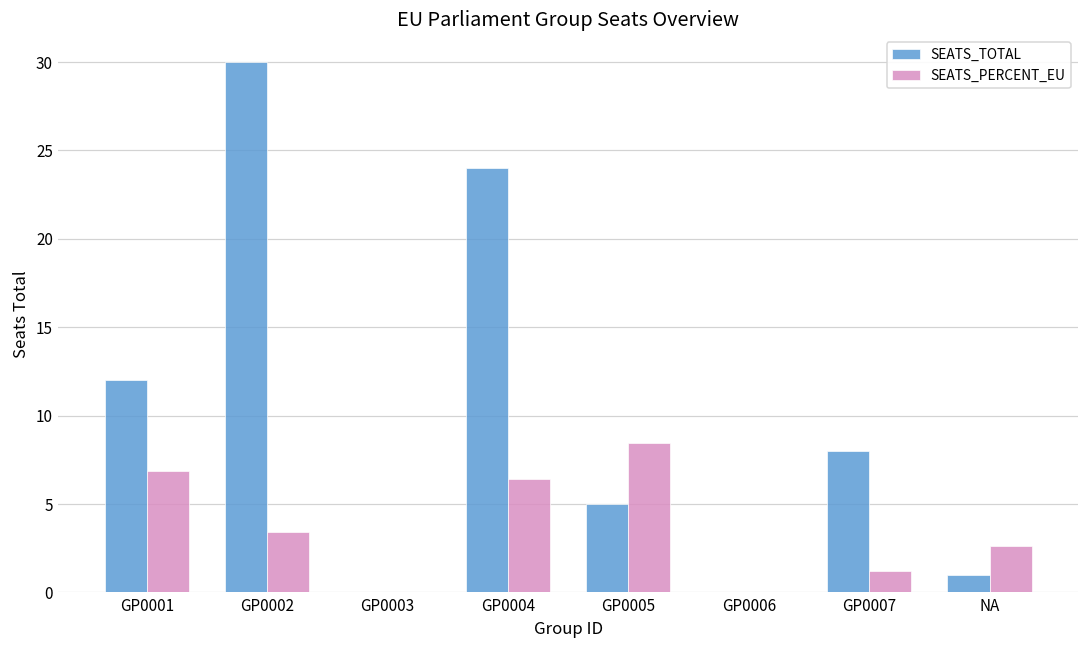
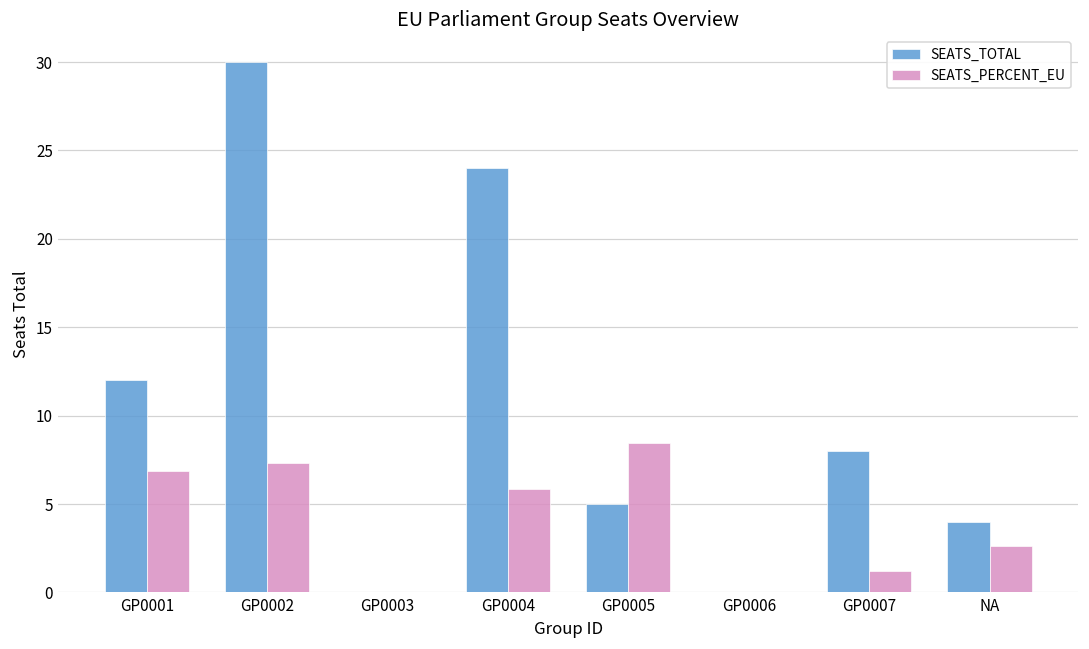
SEATS_PERCENT_EU, GP0002: 3.4 -> 7.3
SEATS_PERCENT_EU, GP0004: 6.4 -> 5.9
SEATS_TOTAL, NA: 1 -> 4
